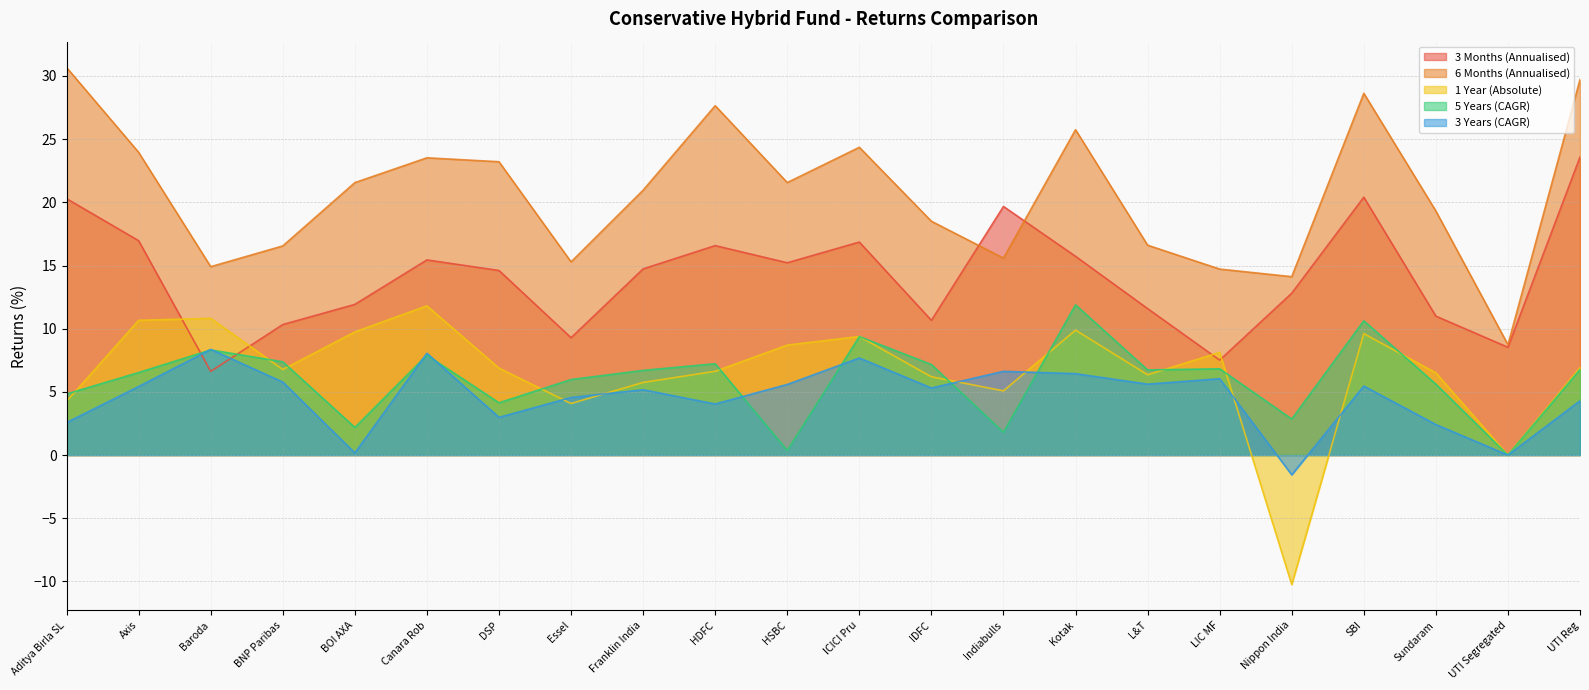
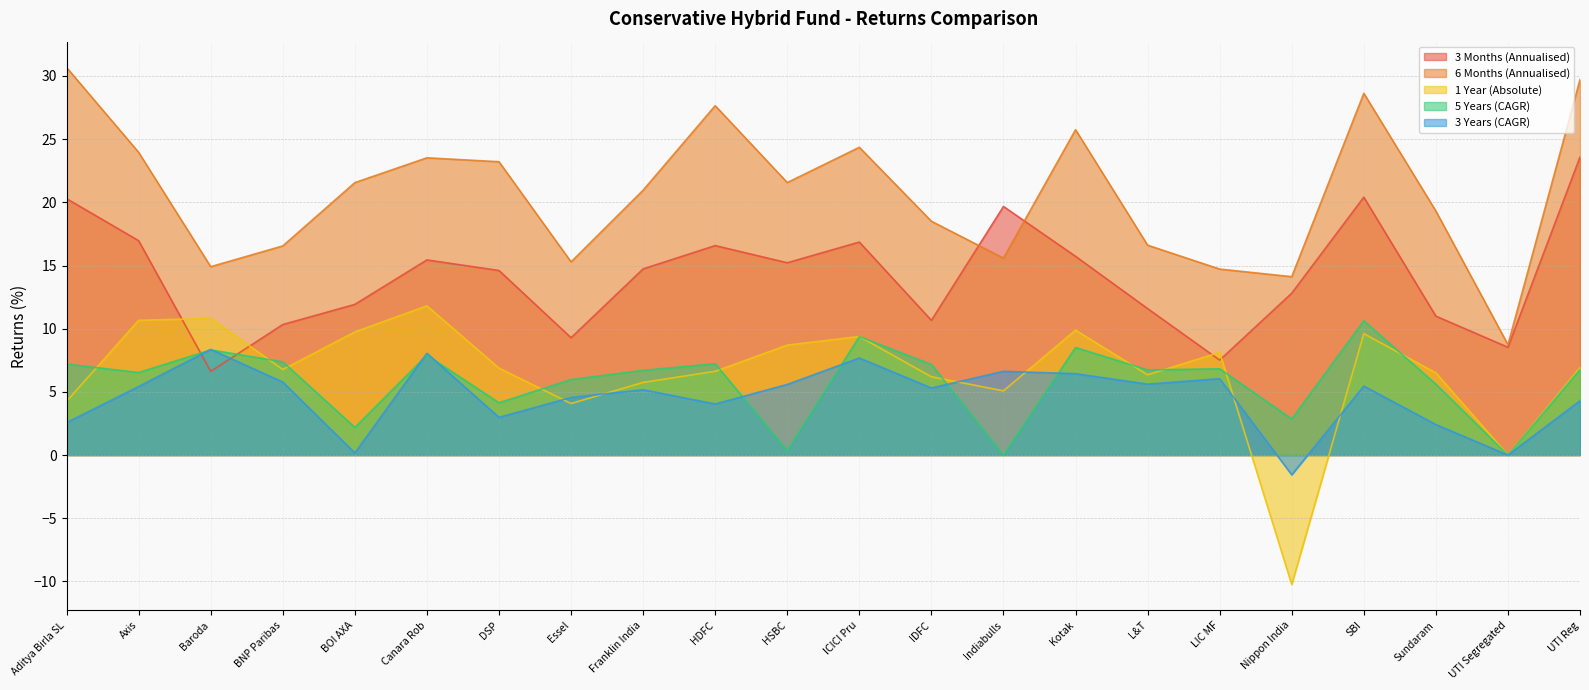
5 Years (CAGR), Aditya Birla SL: 4.8 -> 7.2
5 Years (CAGR), Indiabulls: 1.8 -> 0.0
5 Years (CAGR), Kotak: 11.9 -> 8.5
